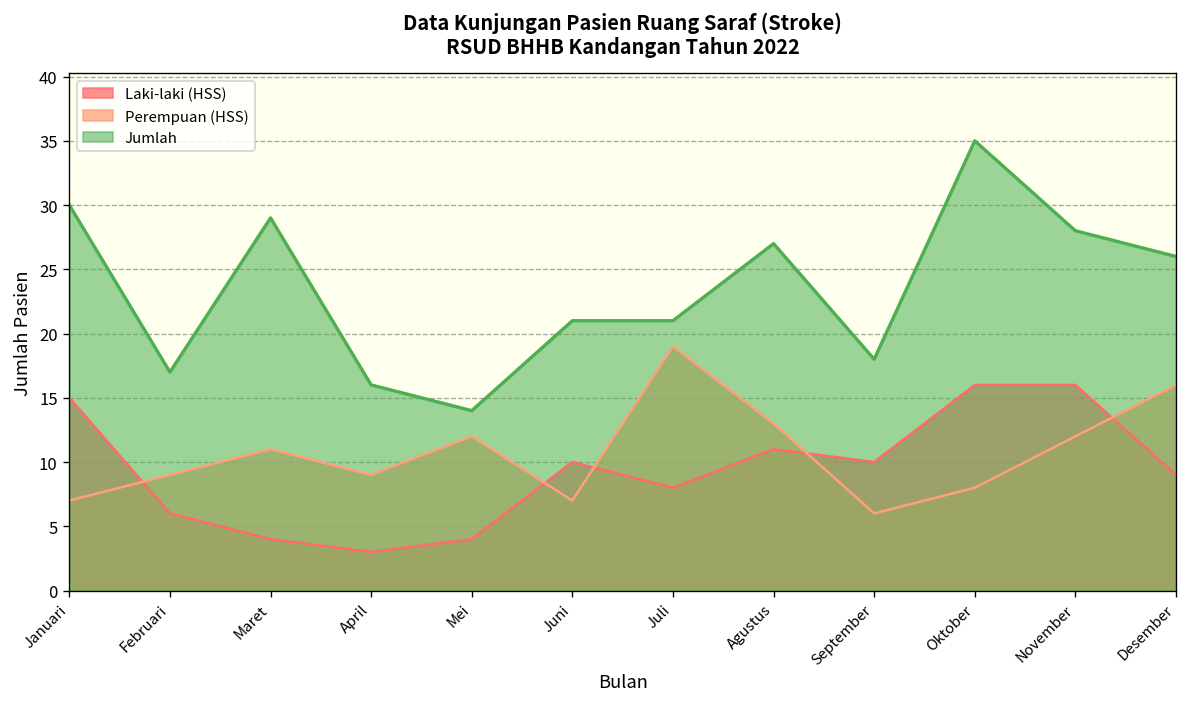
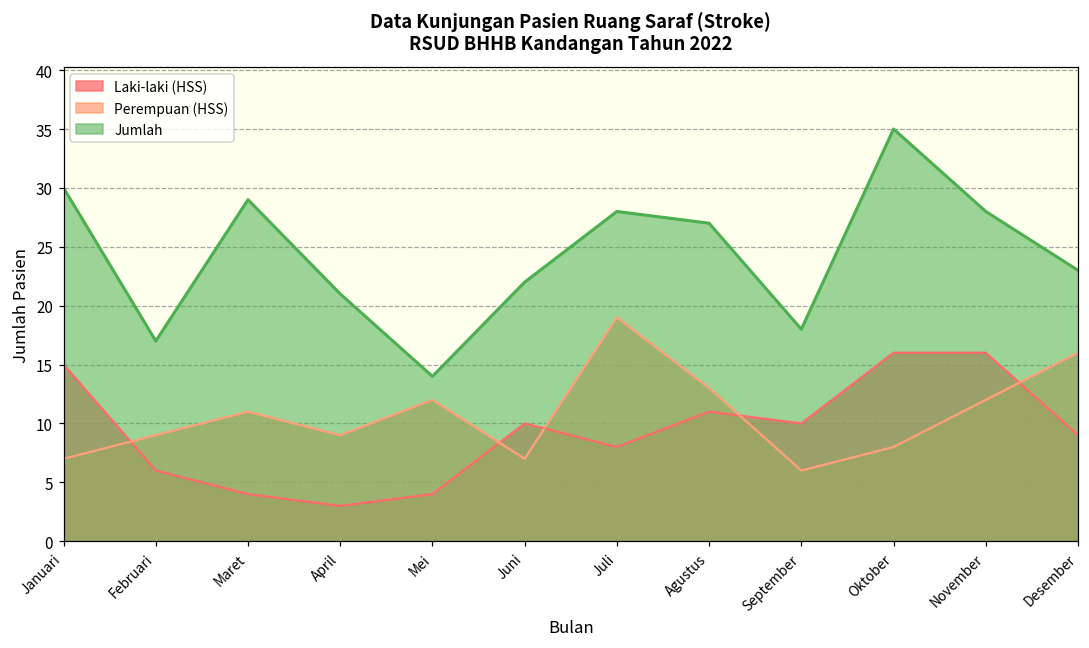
Jumlah, April: 16 -> 21
Jumlah, Juni: 21 -> 22
Jumlah, Juli: 21 -> 28
Jumlah, Desember: 26 -> 23
